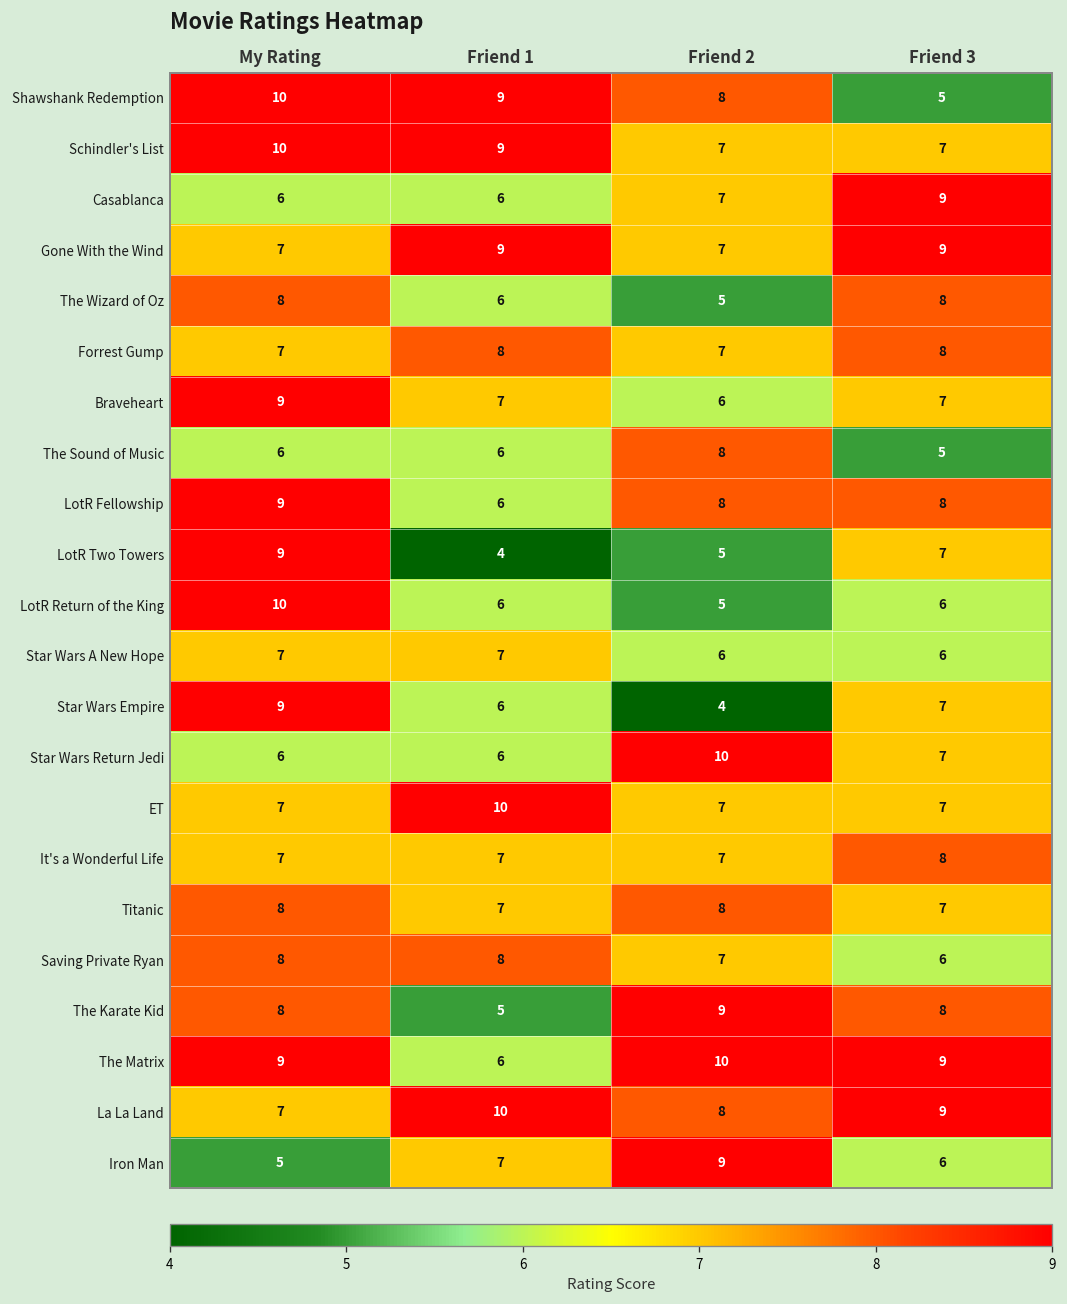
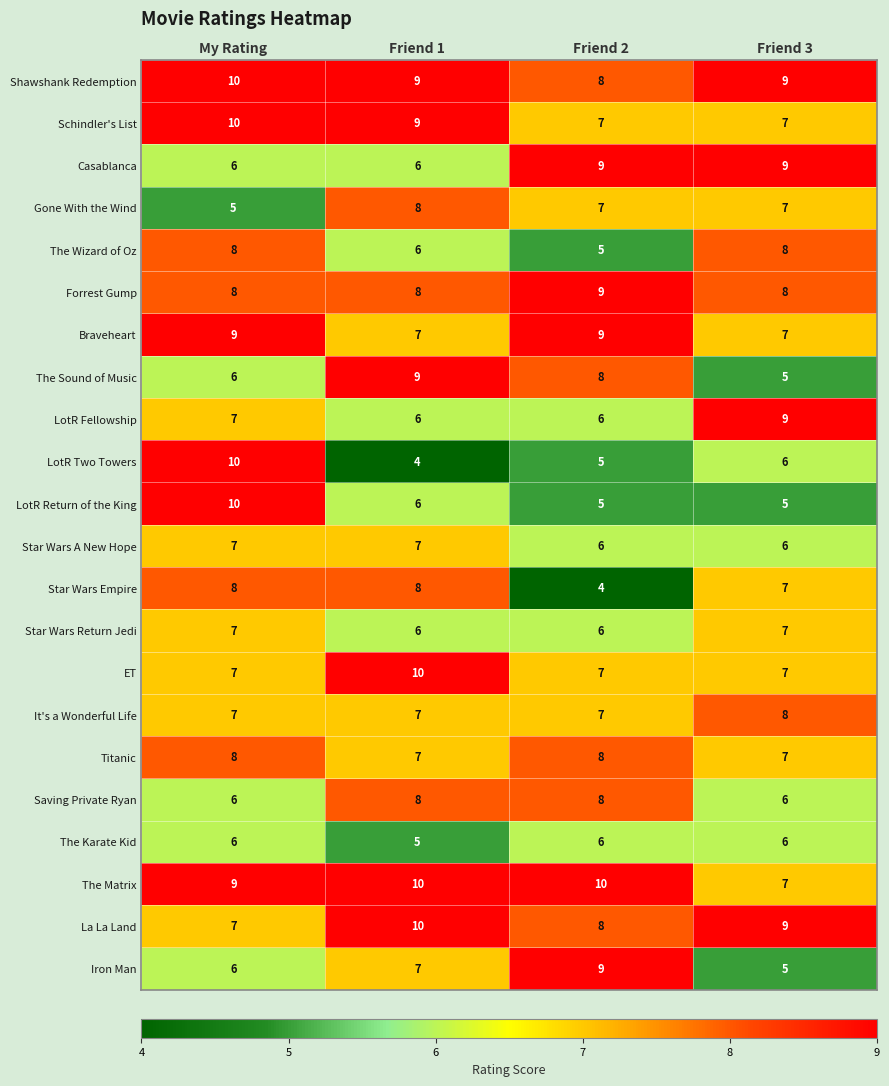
Shawshank Redemption, Friend 3: 5 -> 9
Casablanca, Friend 2: 7 -> 9
Gone With the Wind, My Rating: 7 -> 5
Gone With the Wind, Friend 1: 9 -> 8
Gone With the Wind, Friend 3: 9 -> 7
Forrest Gump, My Rating: 7 -> 8
Forrest Gump, Friend 2: 7 -> 9
Braveheart, Friend 2: 6 -> 9
The Sound of Music, Friend 1: 6 -> 9
LotR Fellowship, My Rating: 9 -> 7
LotR Fellowship, Friend 2: 8 -> 6
LotR Fellowship, Friend 3: 8 -> 9
LotR Two Towers, My Rating: 9 -> 10
LotR Two Towers, Friend 3: 7 -> 6
LotR Return of the King, Friend 3: 6 -> 5
Star Wars Empire, My Rating: 9 -> 8
Star Wars Empire, Friend 1: 6 -> 8
Star Wars Return Jedi, My Rating: 6 -> 7
Star Wars Return Jedi, Friend 2: 10 -> 6
Saving Private Ryan, My Rating: 8 -> 6
Saving Private Ryan, Friend 2: 7 -> 8
The Karate Kid, My Rating: 8 -> 6
The Karate Kid, Friend 2: 9 -> 6
The Karate Kid, Friend 3: 8 -> 6
The Matrix, Friend 1: 6 -> 10
The Matrix, Friend 3: 9 -> 7
Iron Man, My Rating: 5 -> 6
Iron Man, Friend 3: 6 -> 5
